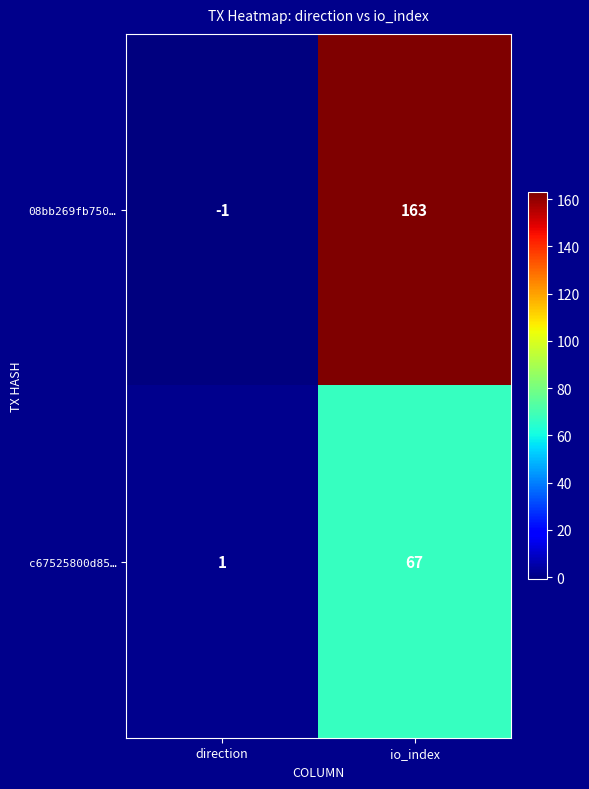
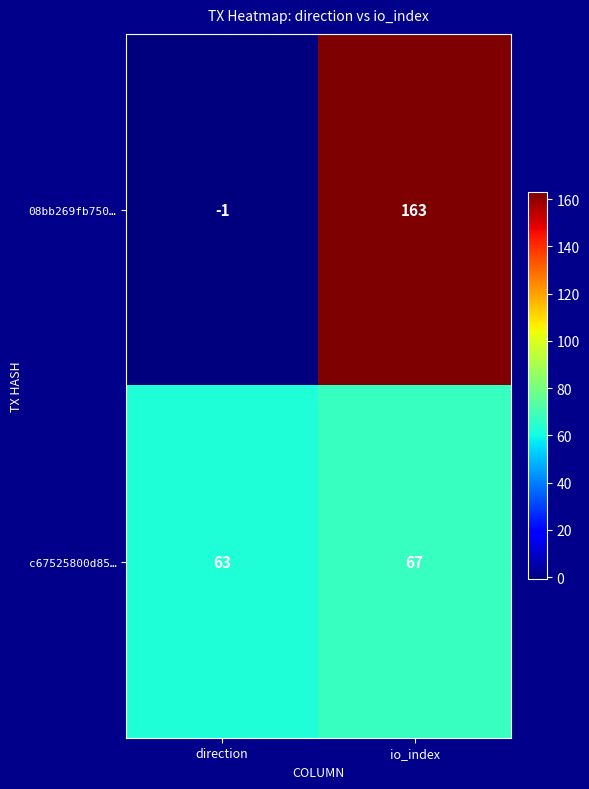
c67525800d85…, direction: 1 -> 63
